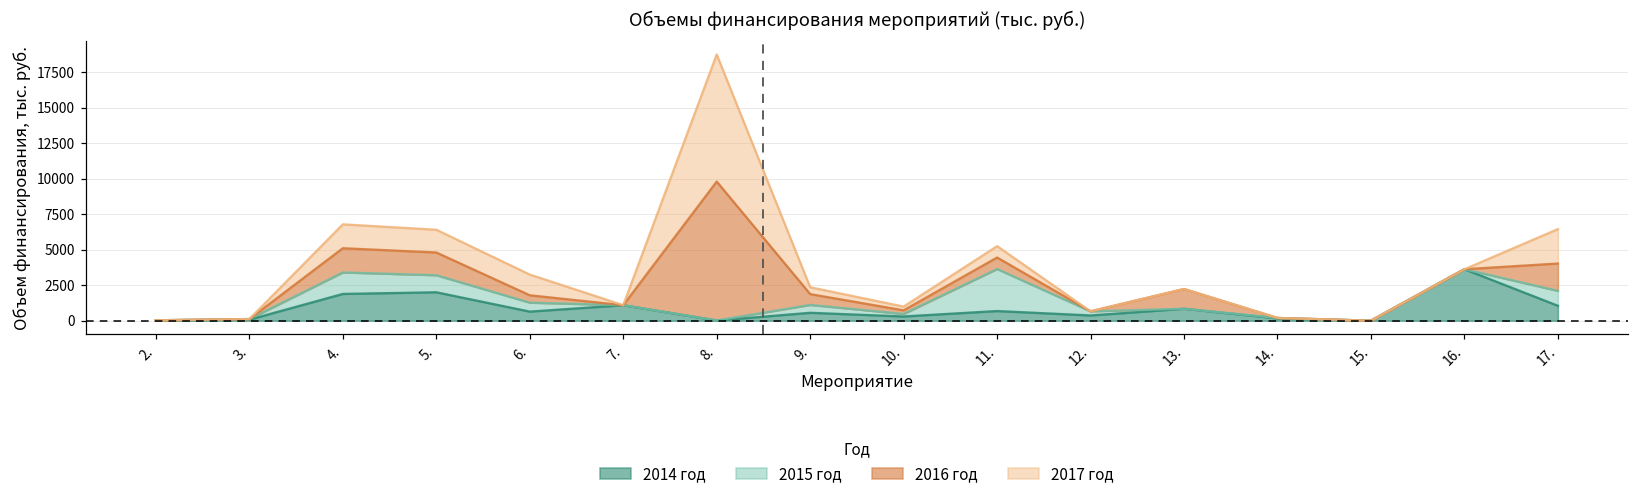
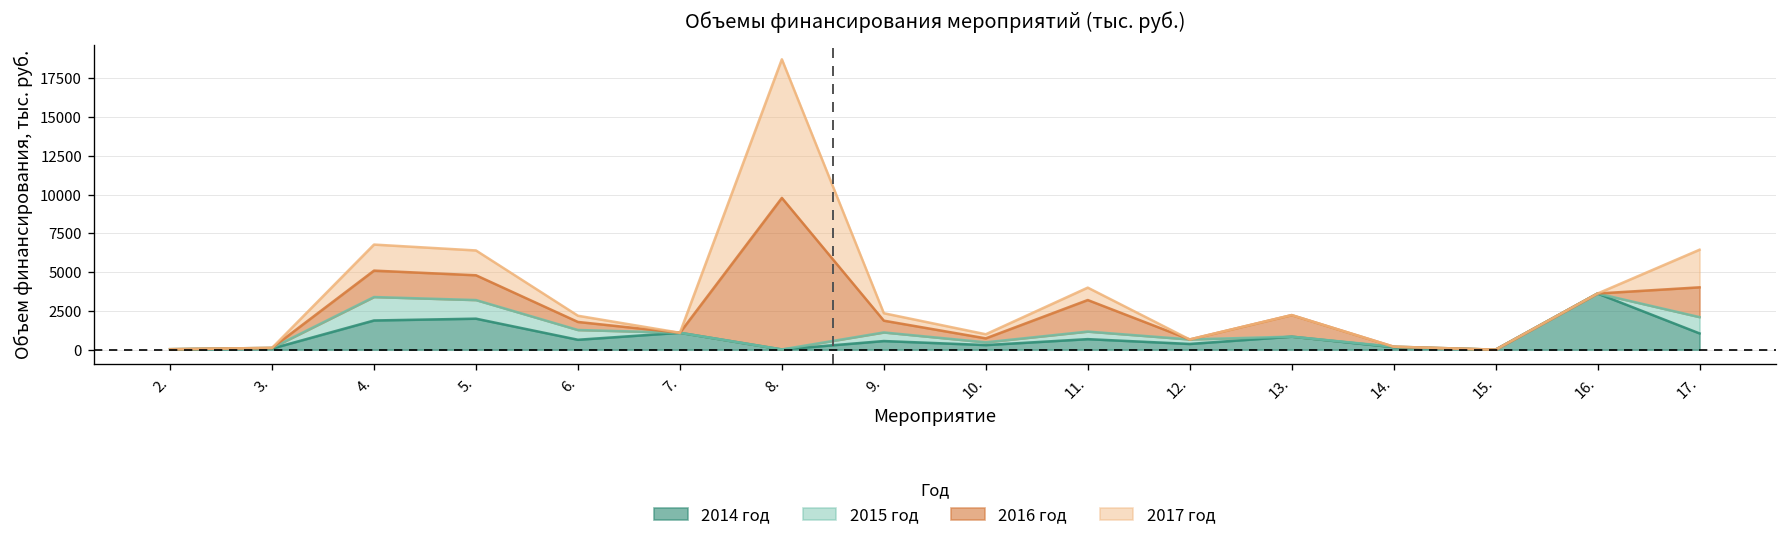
2017 год, 6.: 1500 -> 400
2015 год, 11.: 3000 -> 500
2016 год, 11.: 800 -> 2000
